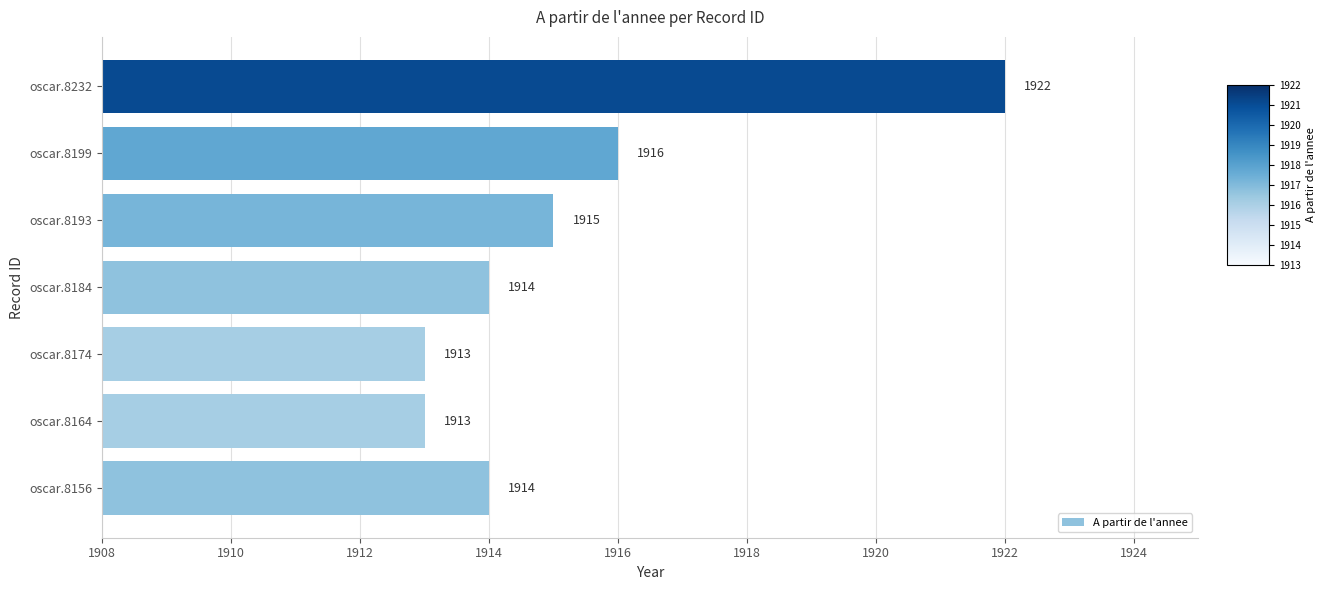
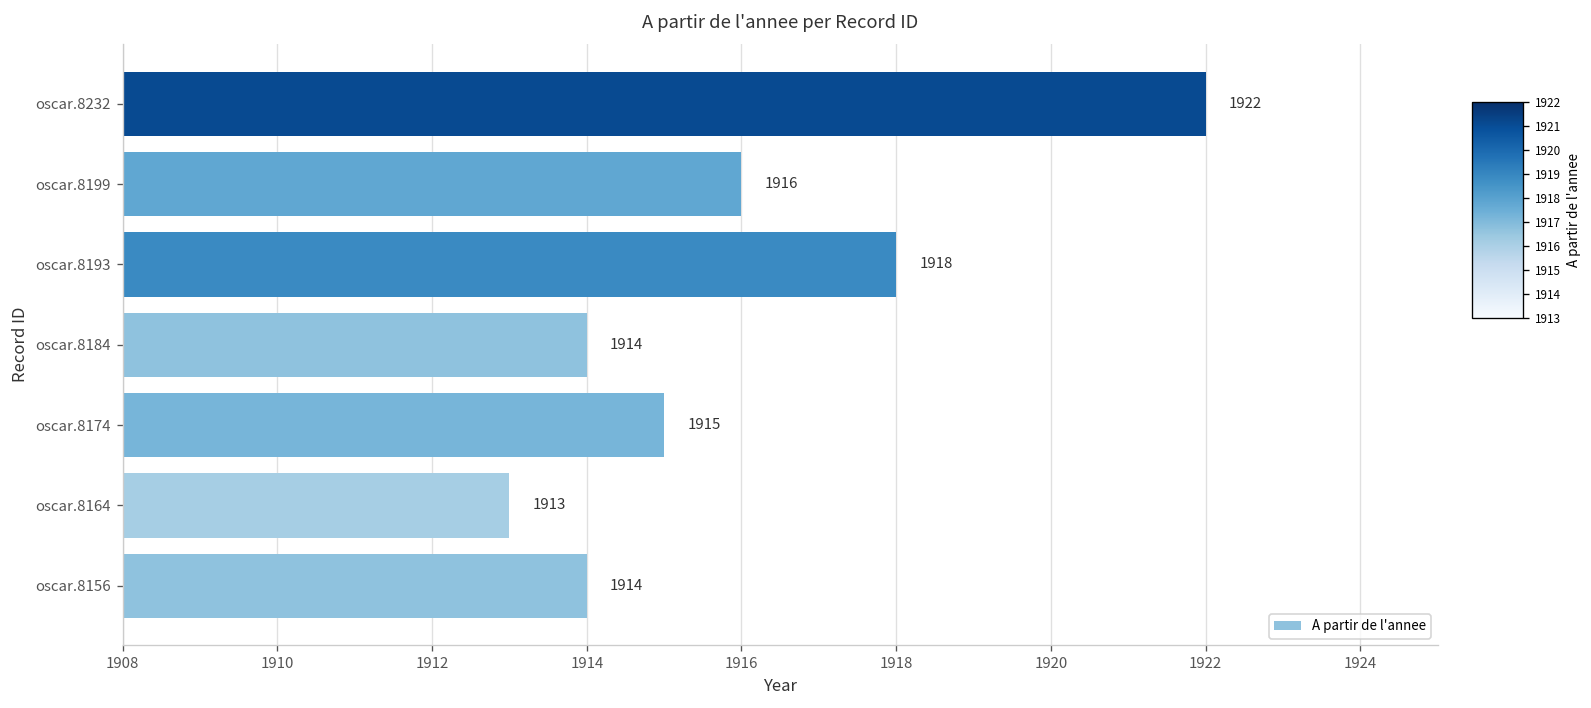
oscar.8193: 1915 -> 1918
oscar.8174: 1913 -> 1915
